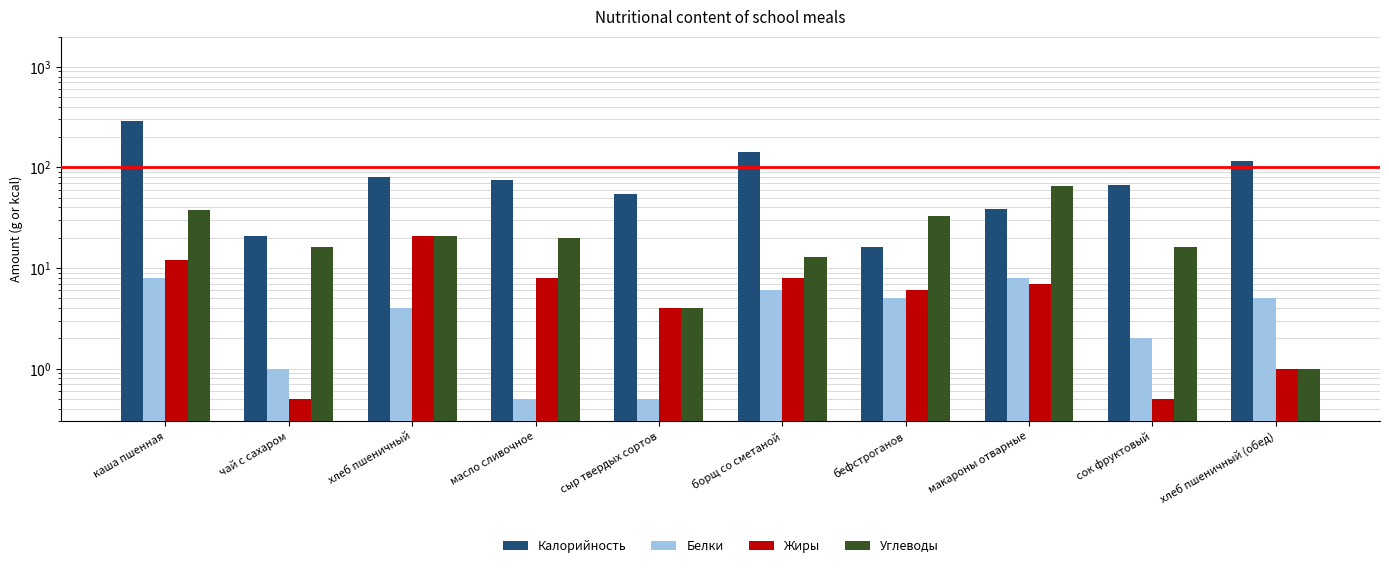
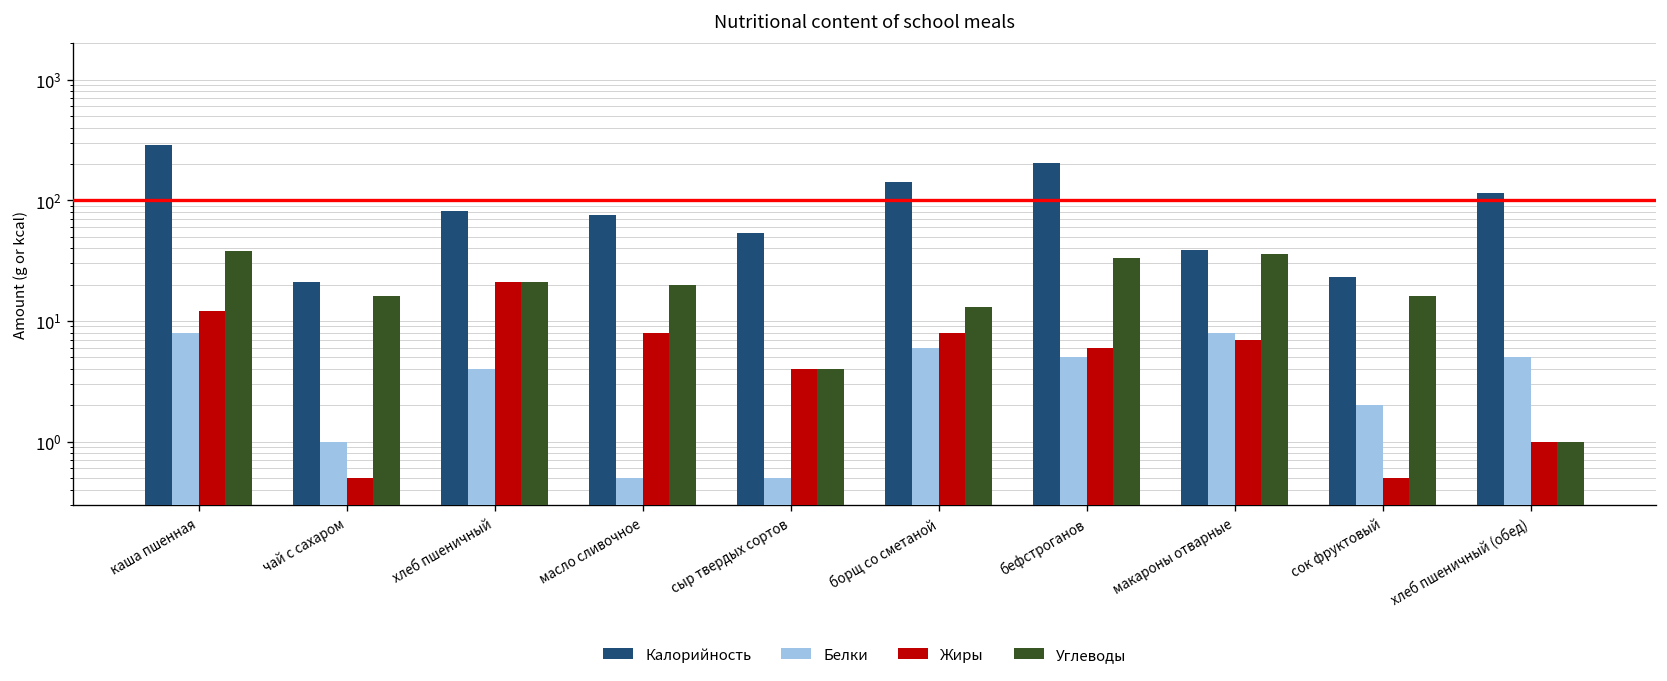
Калорийность, бефстроганов: 16 -> 200
Углеводы, макароны отварные: 70 -> 36
Калорийность, сок фруктовый: 70 -> 23
